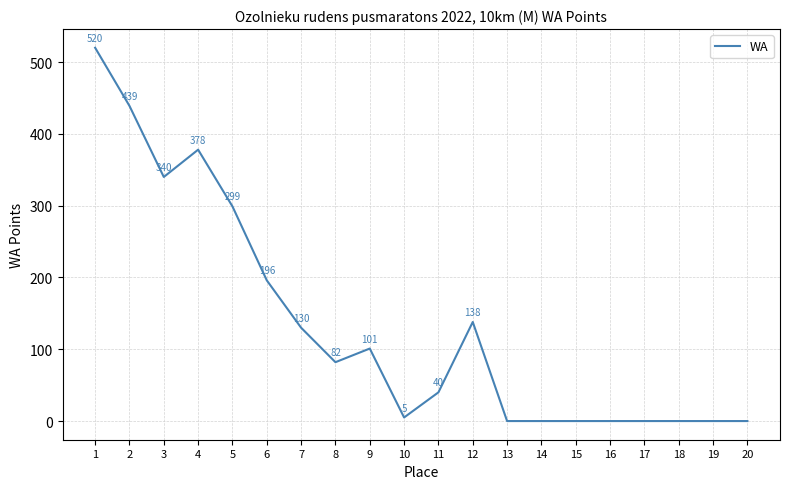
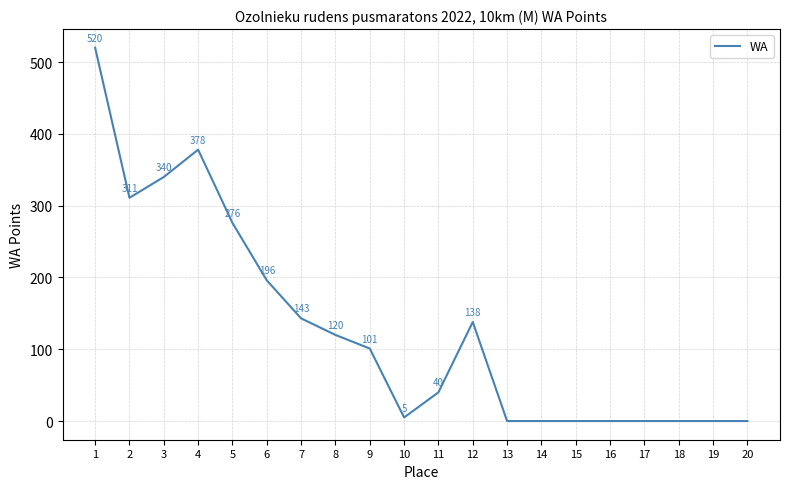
2: 439 -> 311
5: 299 -> 276
7: 130 -> 143
8: 82 -> 120
